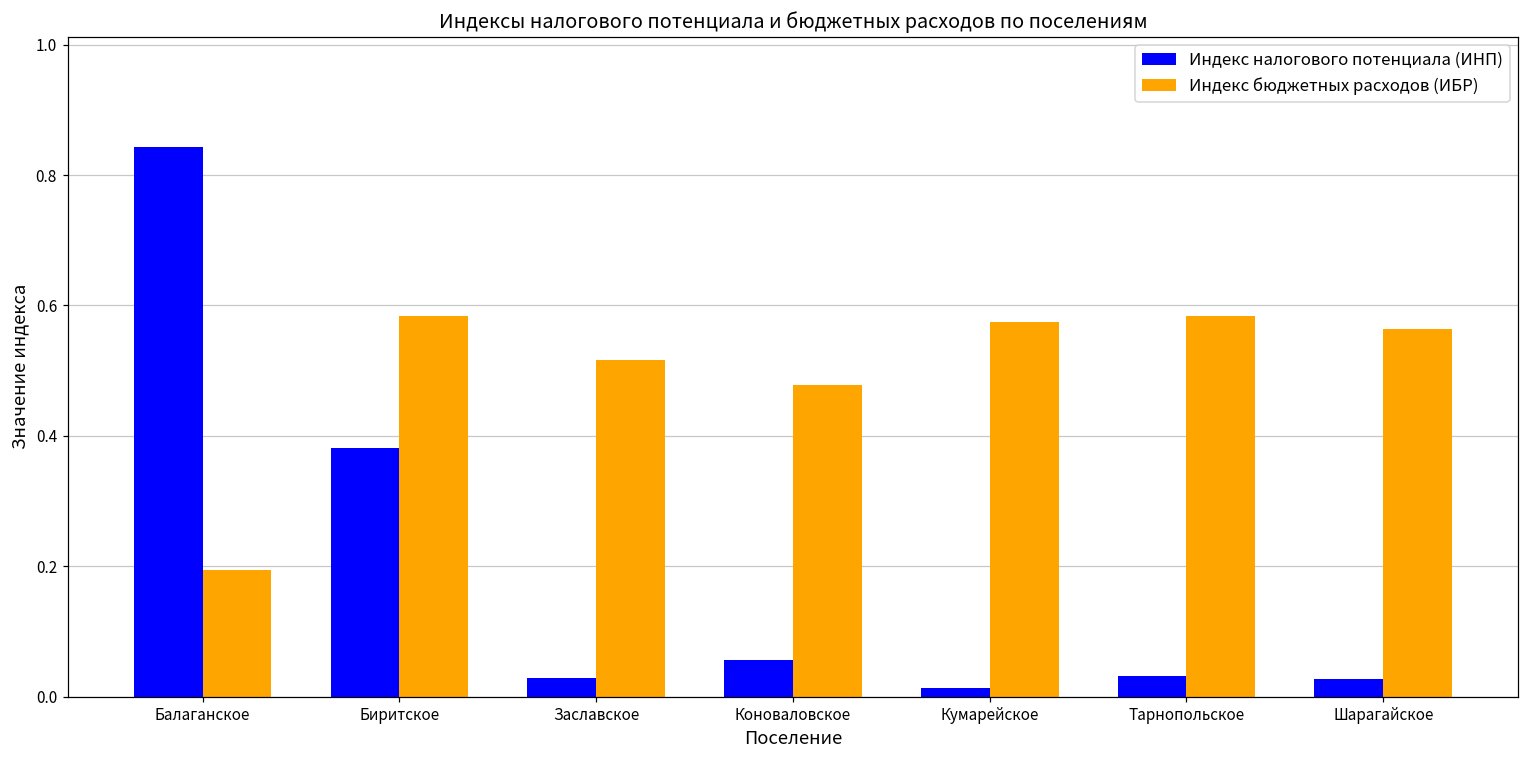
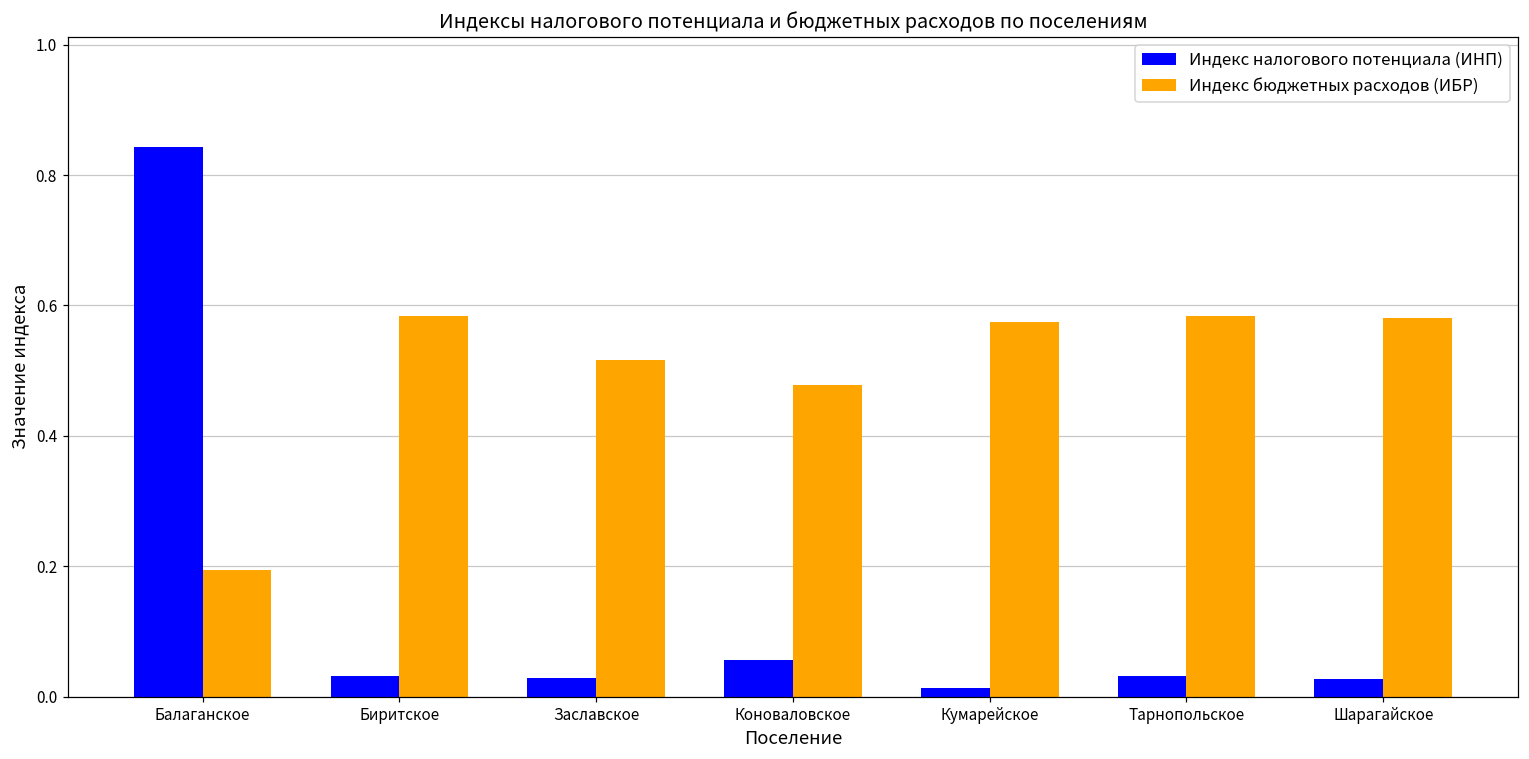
Индекс налогового потенциала (ИНП), Биритское: 0.38 -> 0.03
Индекс бюджетных расходов (ИБР), Шарагайское: 0.56 -> 0.58
